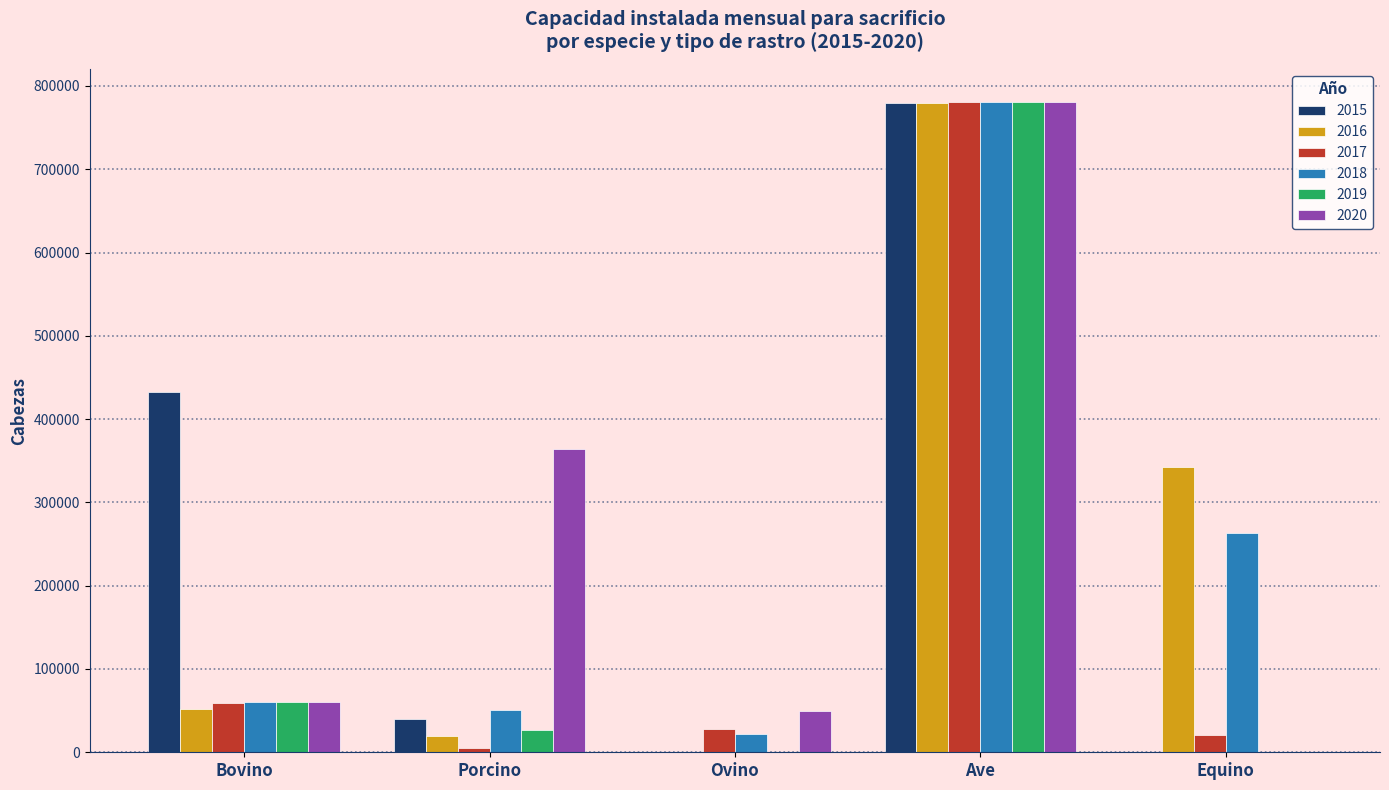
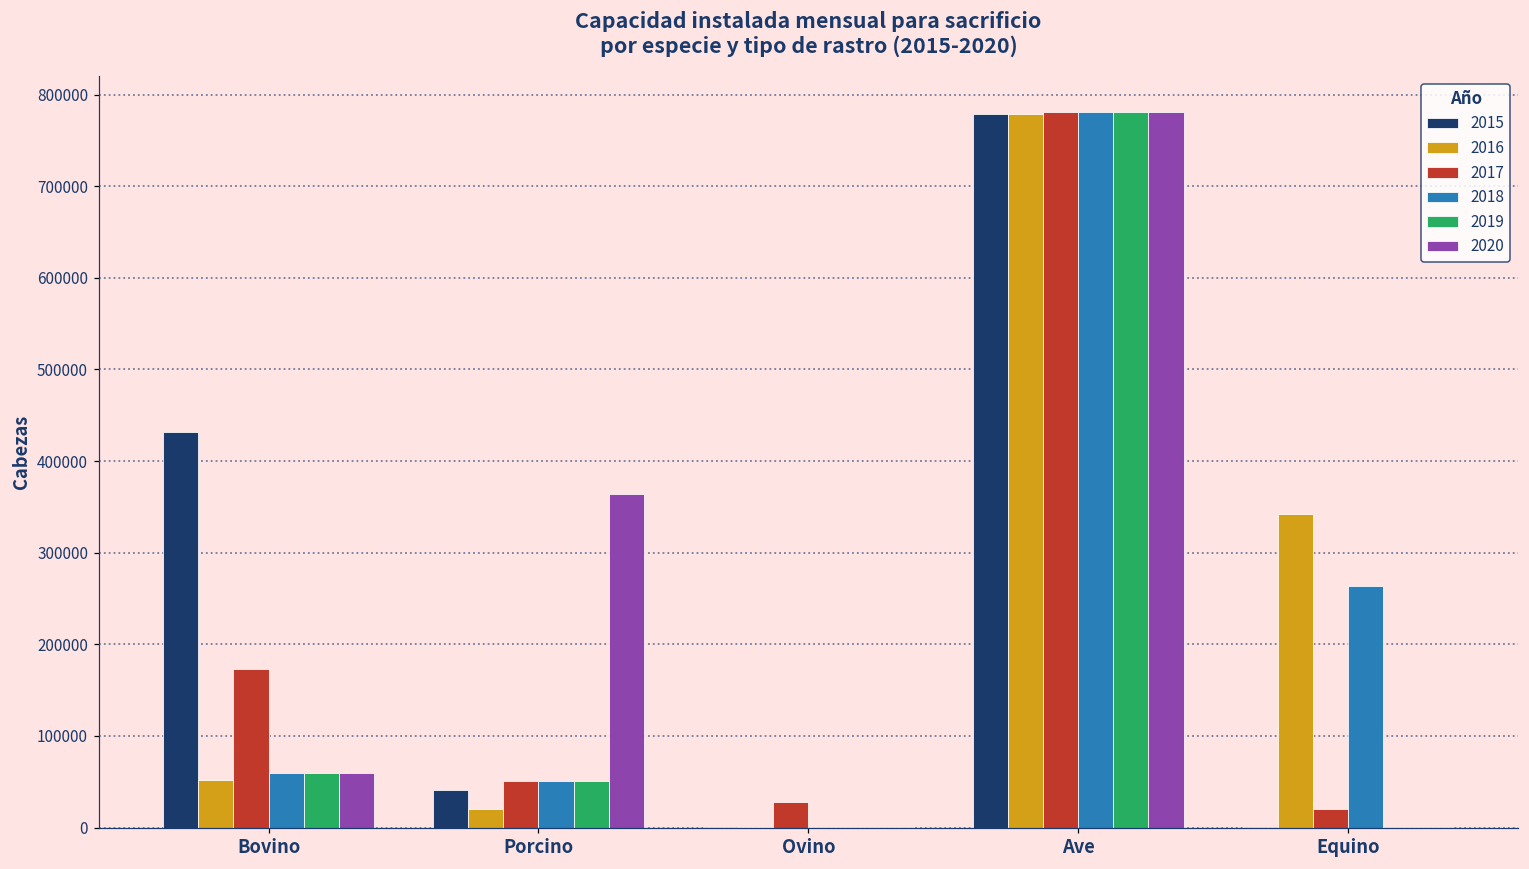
2017, Bovino: 60000 -> 170000
2017, Porcino: 10000 -> 50000
2019, Porcino: 30000 -> 50000
2018, Ovino: 20000 -> 0
2020, Ovino: 50000 -> 0
